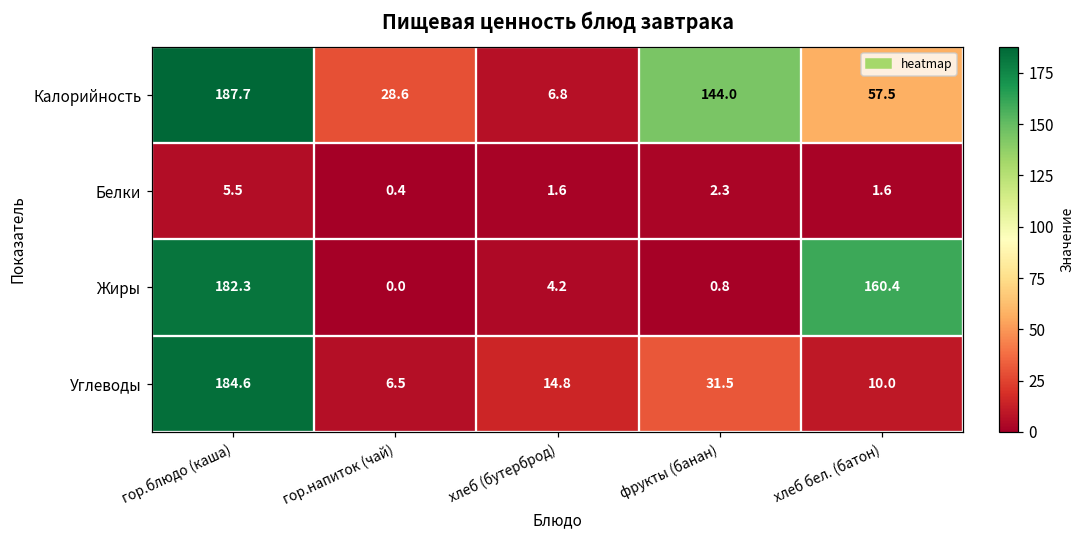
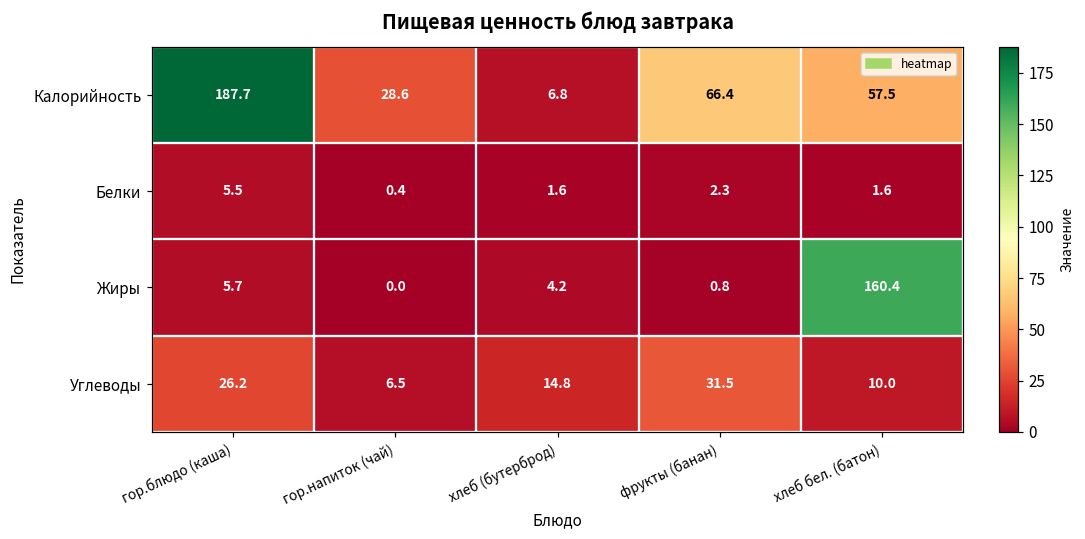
Калорийность, фрукты (банан): 144.0 -> 66.4
Жиры, гор.блюдо (каша): 182.3 -> 5.7
Углеводы, гор.блюдо (каша): 184.6 -> 26.2
